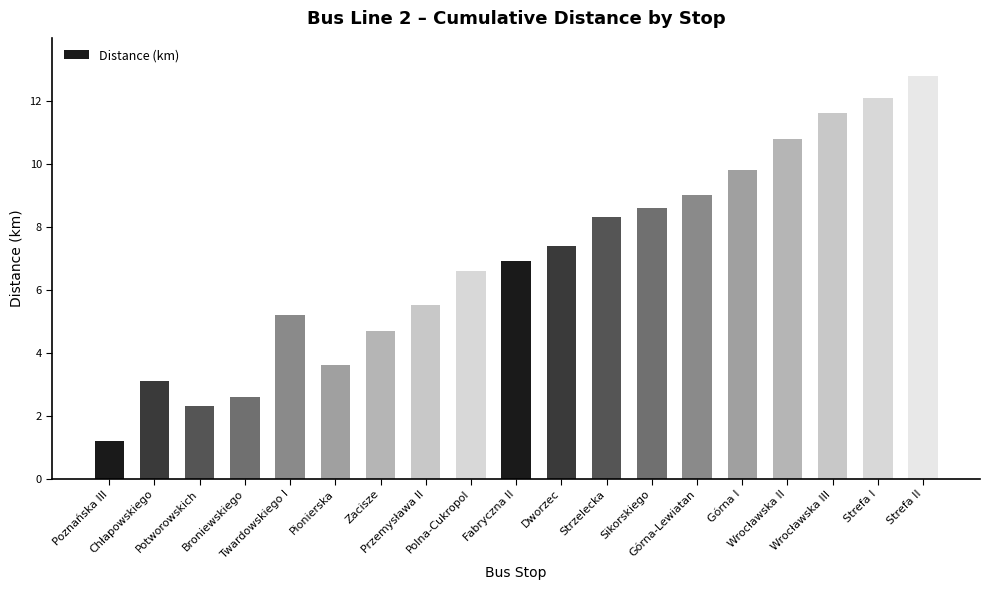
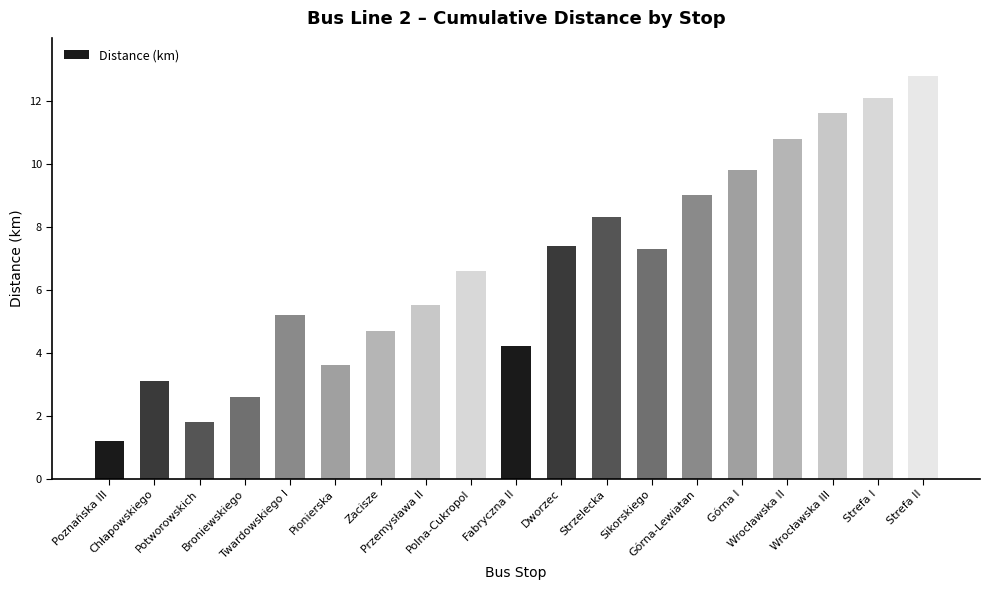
Potworowskich: 2.3 -> 1.8
Fabryczna II: 6.9 -> 4.2
Sikorskiego: 8.6 -> 7.3
